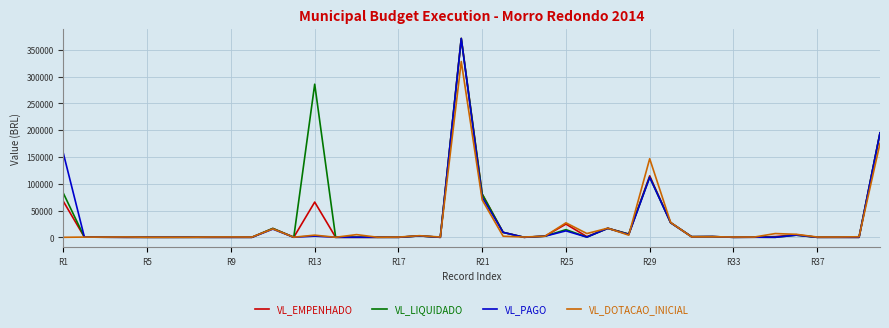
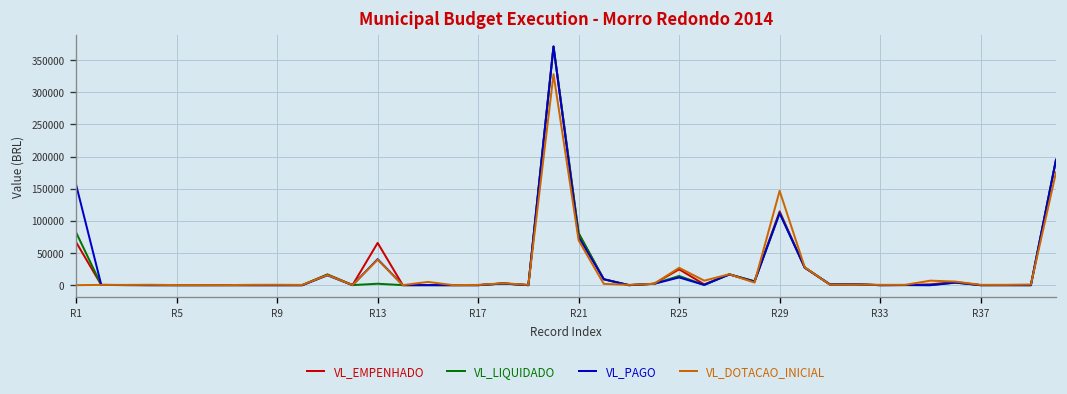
VL_LIQUIDADO, R13: 290000 -> 0
VL_PAGO, R13: 0 -> 40000
VL_DOTACAO_INICIAL, R13: 0 -> 40000
